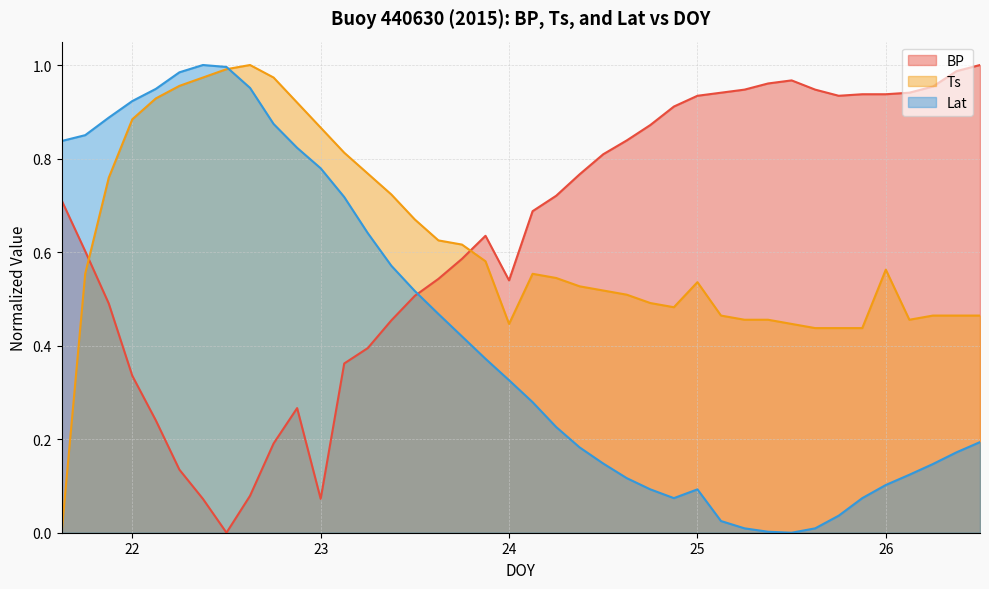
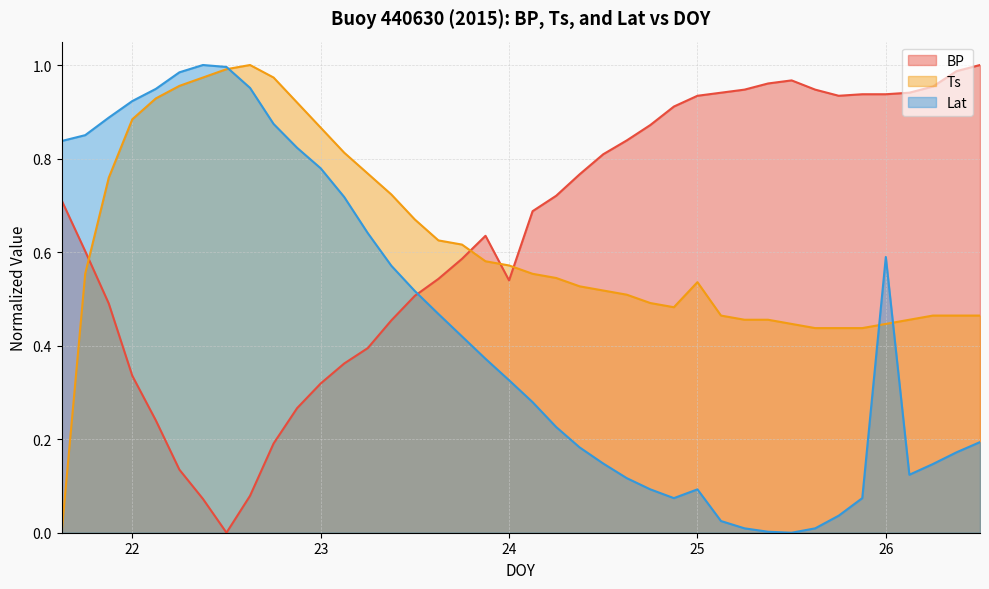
BP, 23: 0.07 -> 0.32
Ts, 24: 0.45 -> 0.57
Ts, 26: 0.56 -> 0.45
Lat, 26: 0.10 -> 0.59
